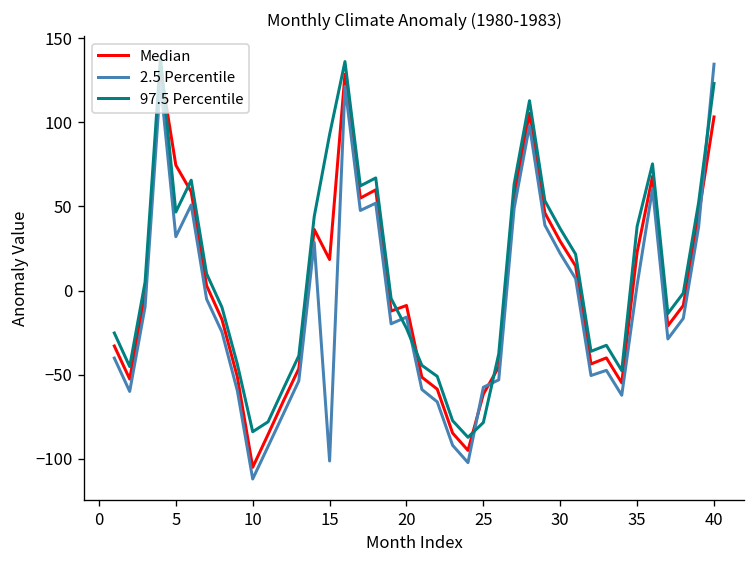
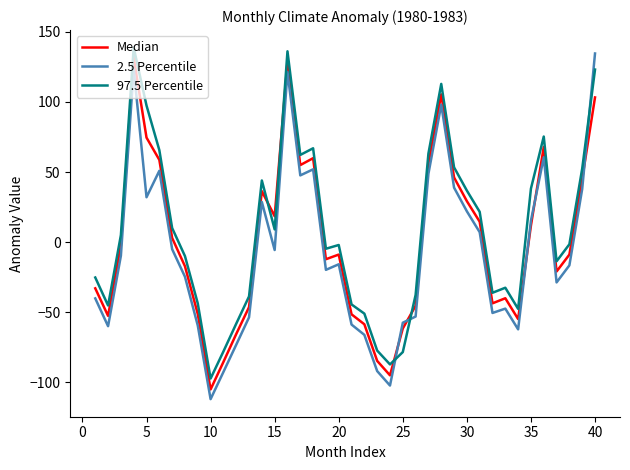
97.5 Percentile, 5: 47 -> 97
97.5 Percentile, 10: -84 -> -97
2.5 Percentile, 15: -101 -> -6
97.5 Percentile, 15: 93 -> 9
97.5 Percentile, 20: -22 -> -2
Median, 35: 23 -> 12
2.5 Percentile, 35: 3 -> 15
